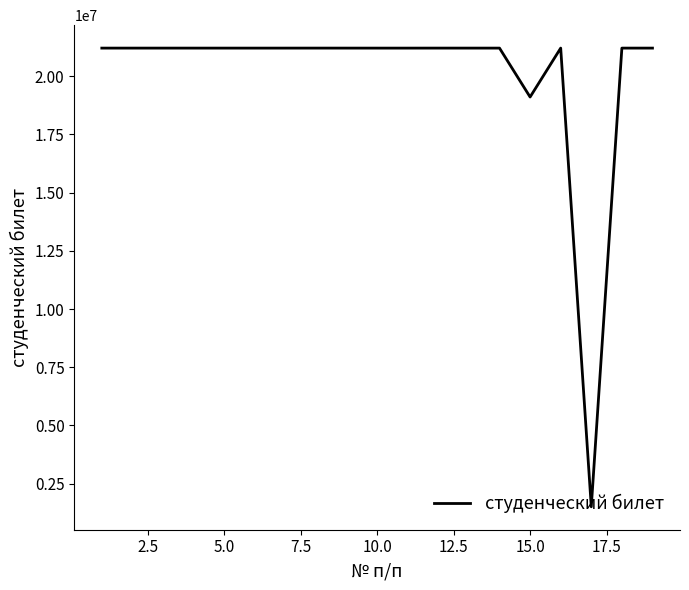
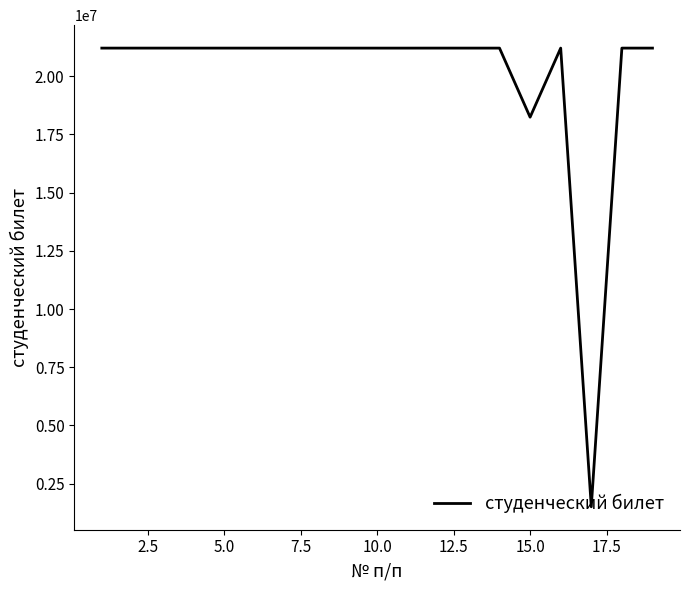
15.0: 19100000 -> 18200000
